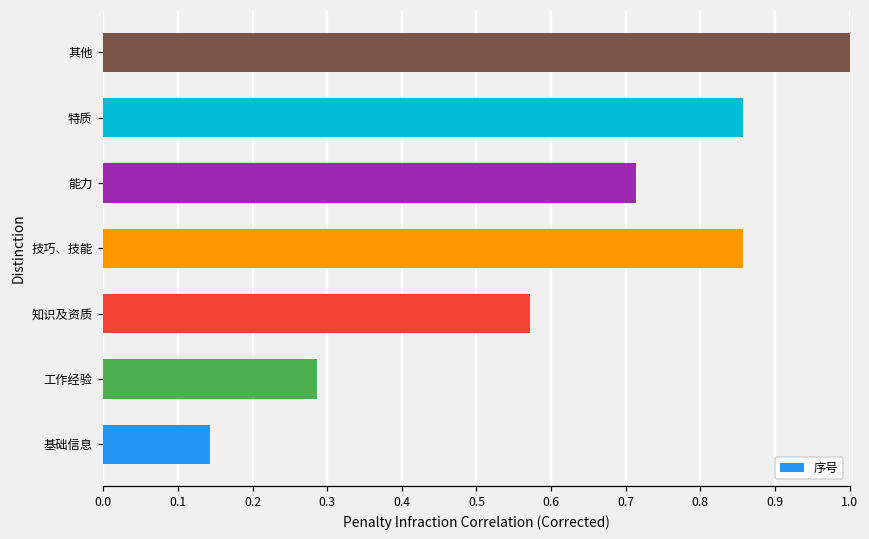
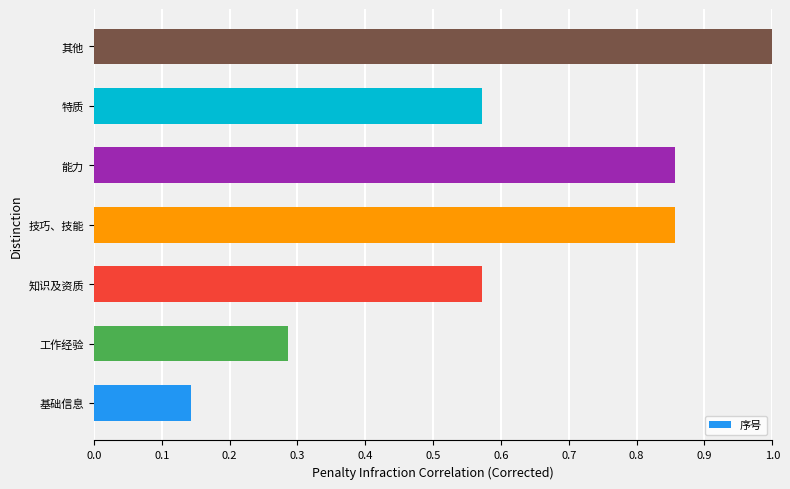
特质: 0.86 -> 0.57
能力: 0.71 -> 0.86
